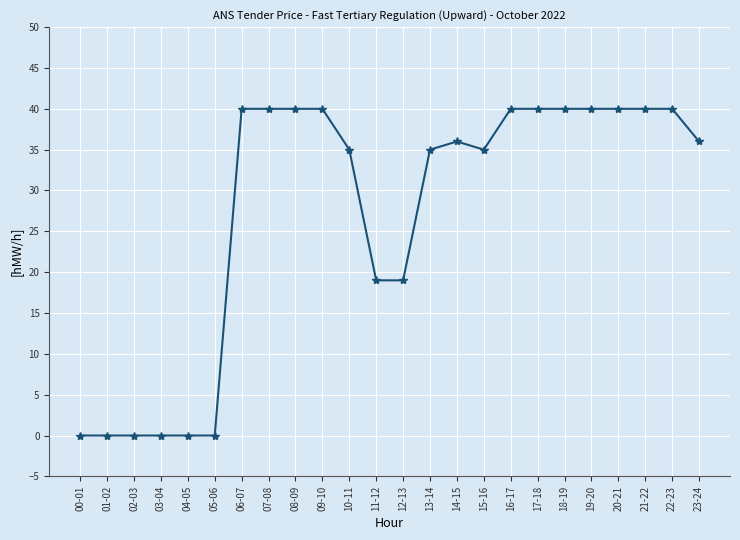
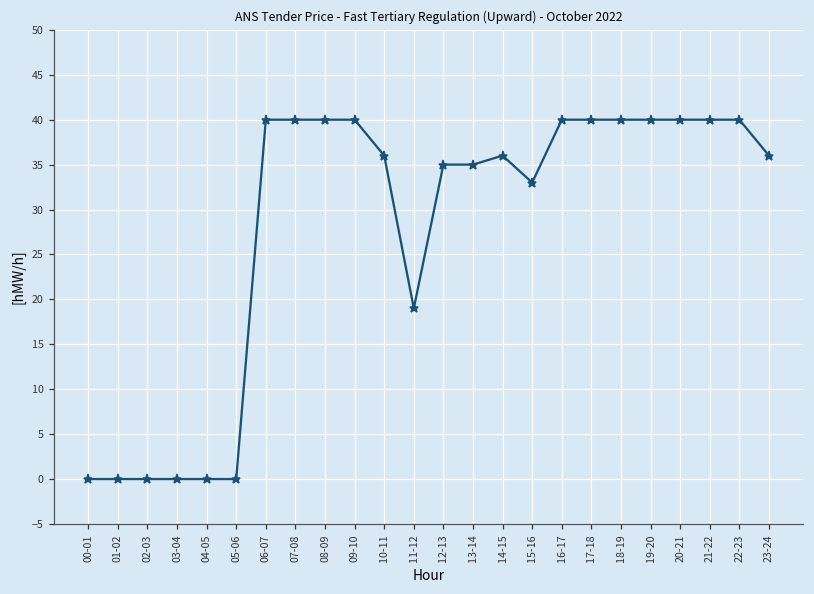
10-11: 35 -> 36
12-13: 19 -> 35
15-16: 35 -> 33
